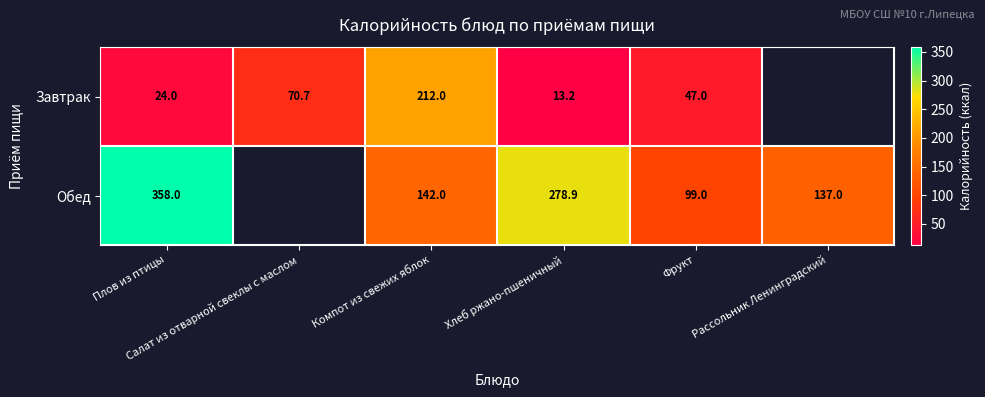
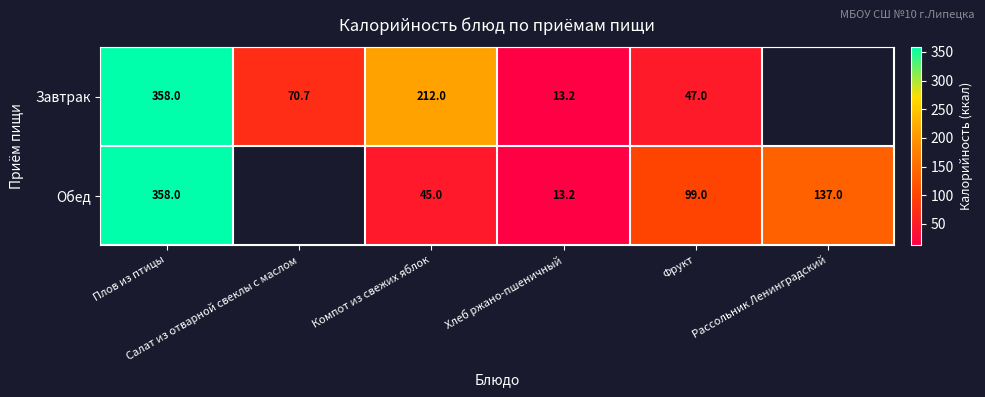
Завтрак, Плов из птицы: 24.0 -> 358.0
Обед, Компот из свежих яблок: 142.0 -> 45.0
Обед, Хлеб ржано-пшеничный: 278.9 -> 13.2
